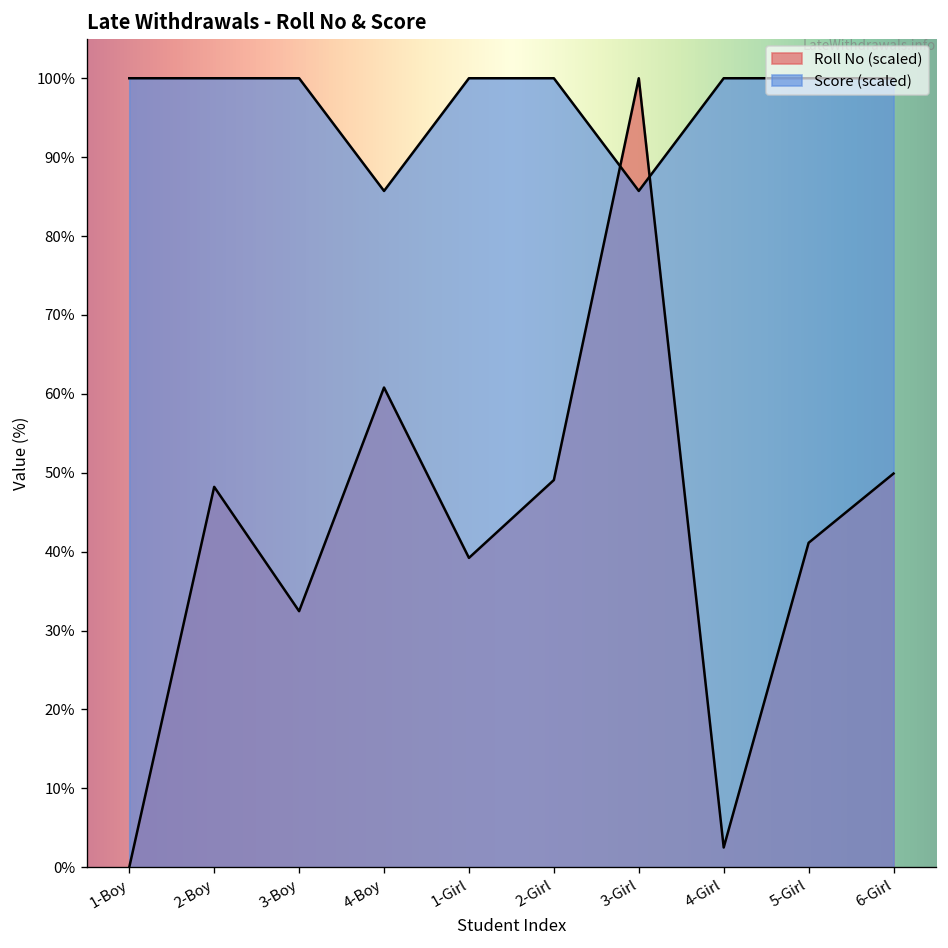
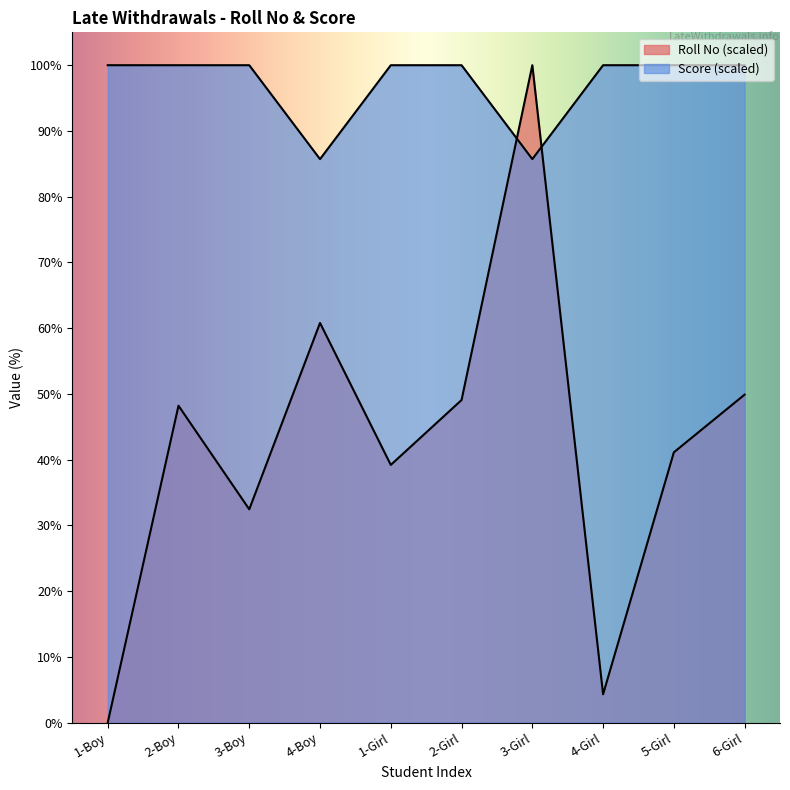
Roll No (scaled), 4-Girl: 2% -> 4%
